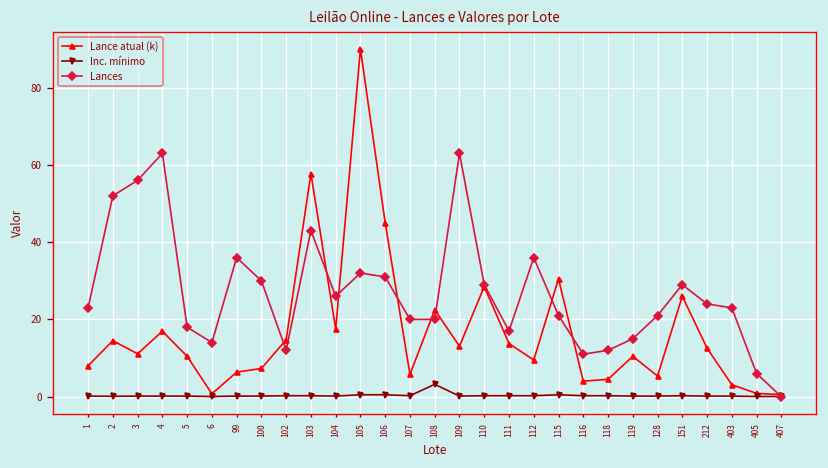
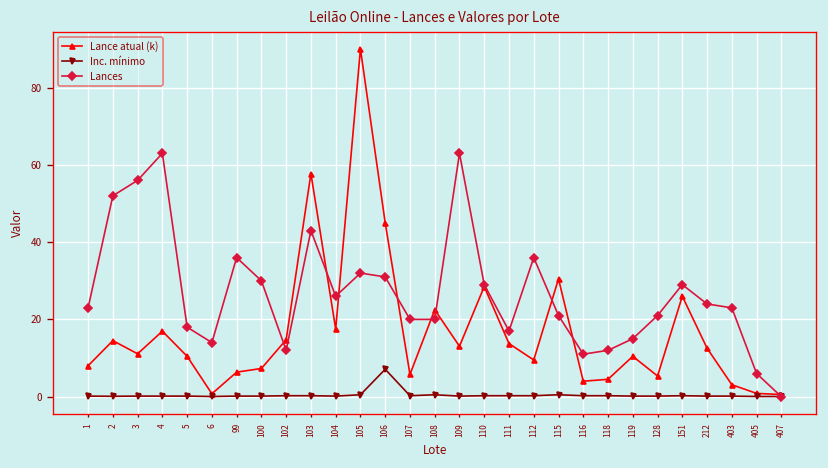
Inc. mínimo, 106: 1 -> 7
Inc. mínimo, 108: 3 -> 1
